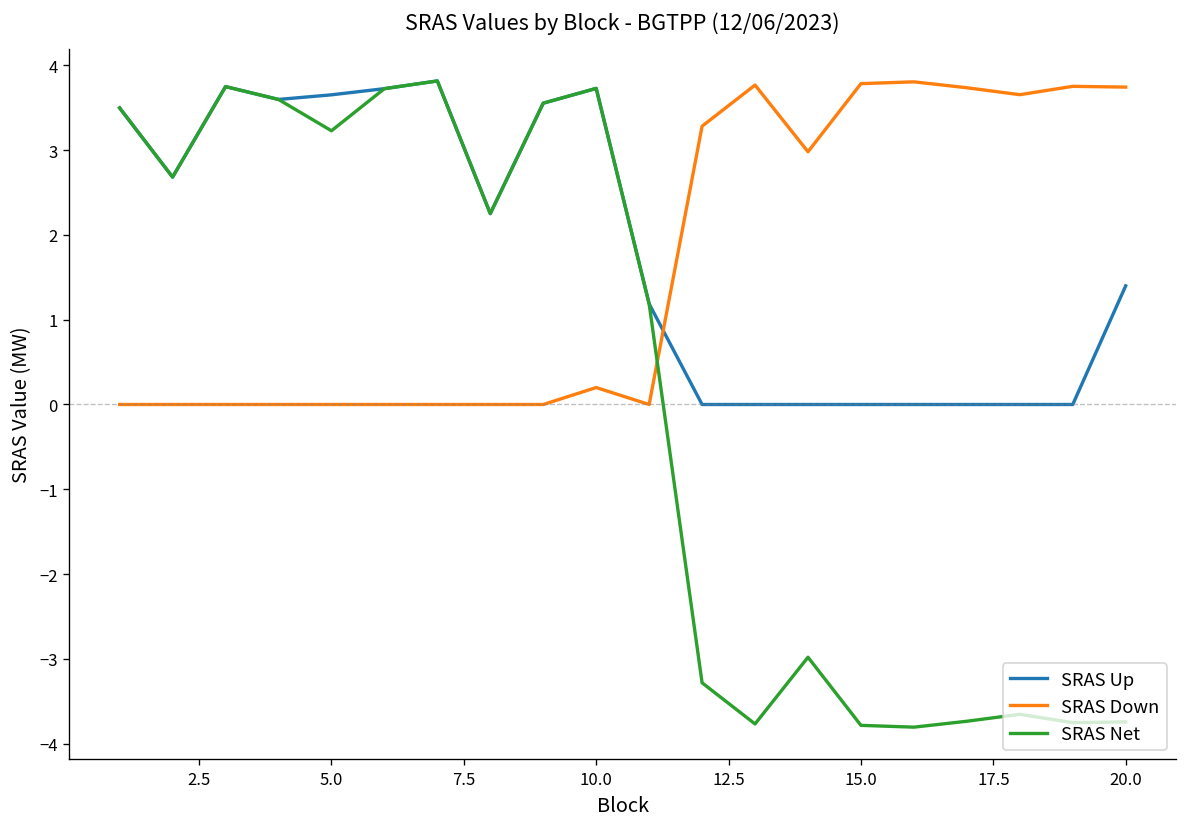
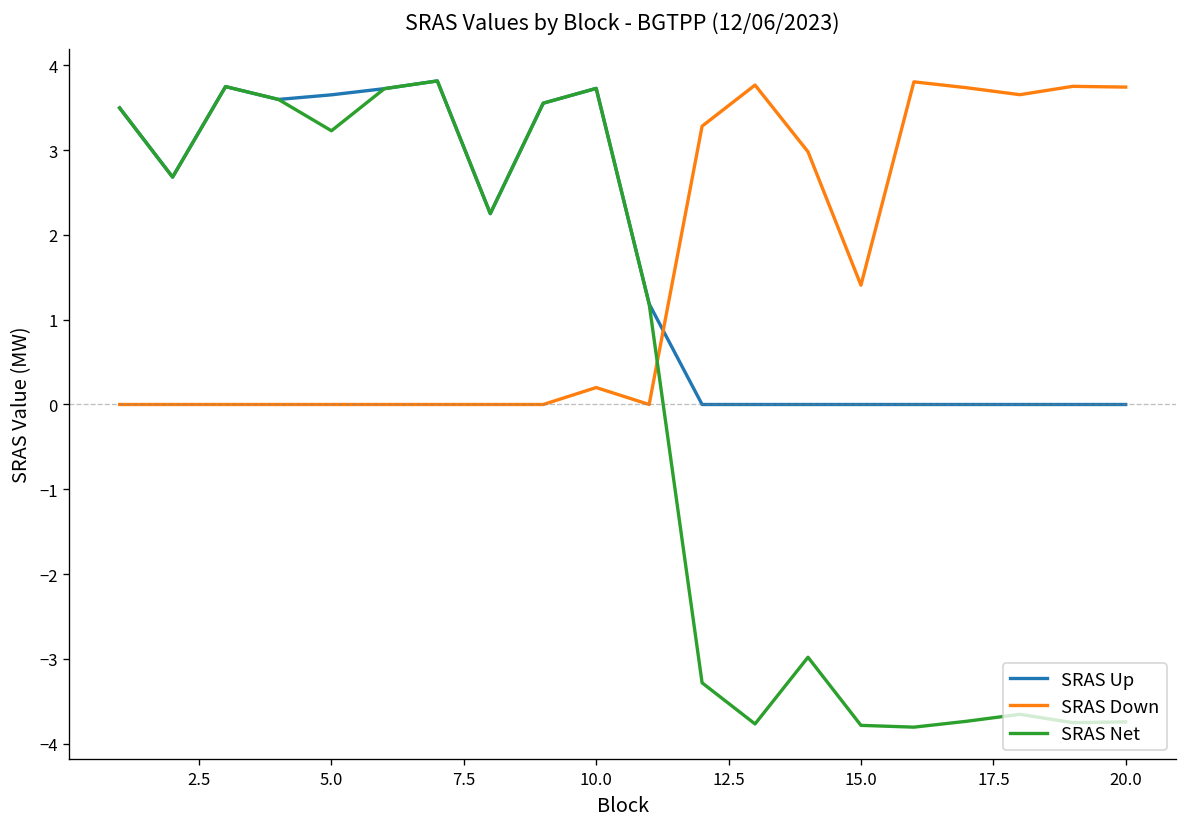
SRAS Down, 15.0: 3.8 -> 1.4
SRAS Up, 20.0: 1.4 -> 0.0
